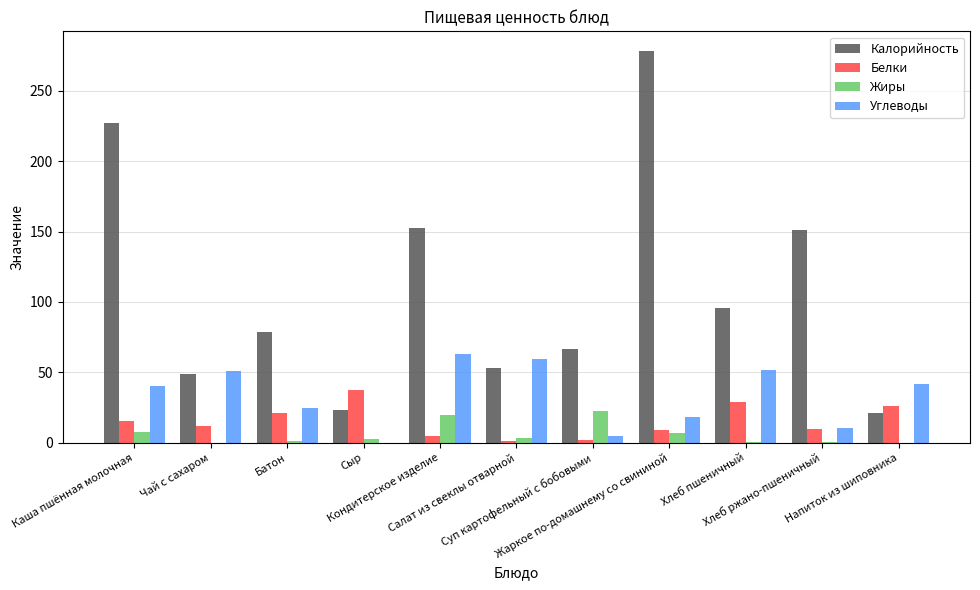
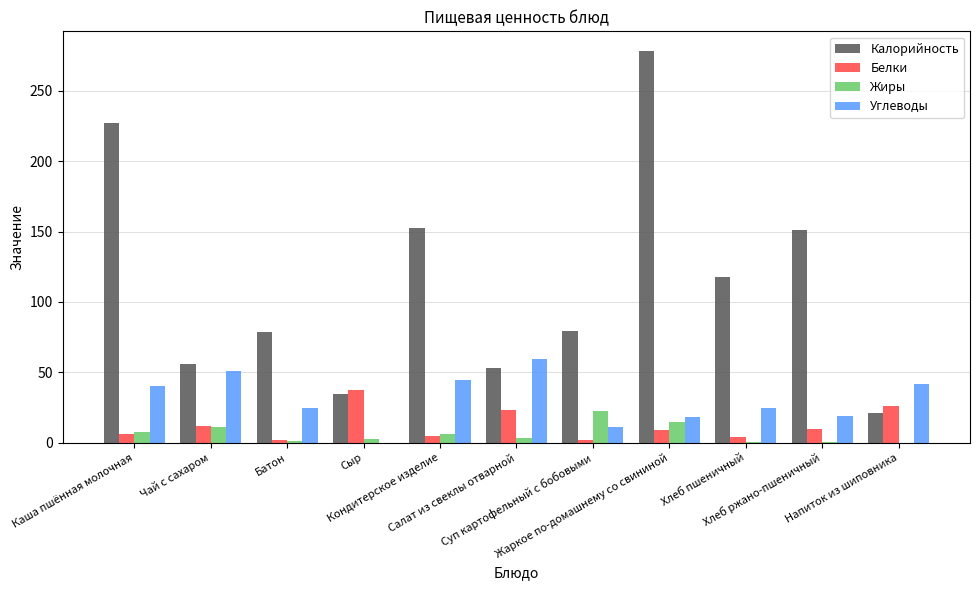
Белки, Каша пшённая молочная: 16 -> 6
Калорийность, Чай с сахаром: 49 -> 56
Жиры, Чай с сахаром: 0 -> 12
Белки, Батон: 21 -> 2
Калорийность, Сыр: 23 -> 34
Жиры, Кондитерское изделие: 20 -> 6
Углеводы, Кондитерское изделие: 63 -> 45
Белки, Салат из свеклы отварной: 1 -> 24
Калорийность, Суп картофельный с бобовыми: 67 -> 79
Углеводы, Суп картофельный с бобовыми: 5 -> 11
Жиры, Жаркое по-домашнему со свининой: 7 -> 14
Калорийность, Хлеб пшеничный: 95 -> 118
Белки, Хлеб пшеничный: 29 -> 4
Углеводы, Хлеб пшеничный: 51 -> 25
Углеводы, Хлеб ржано-пшеничный: 10 -> 19
